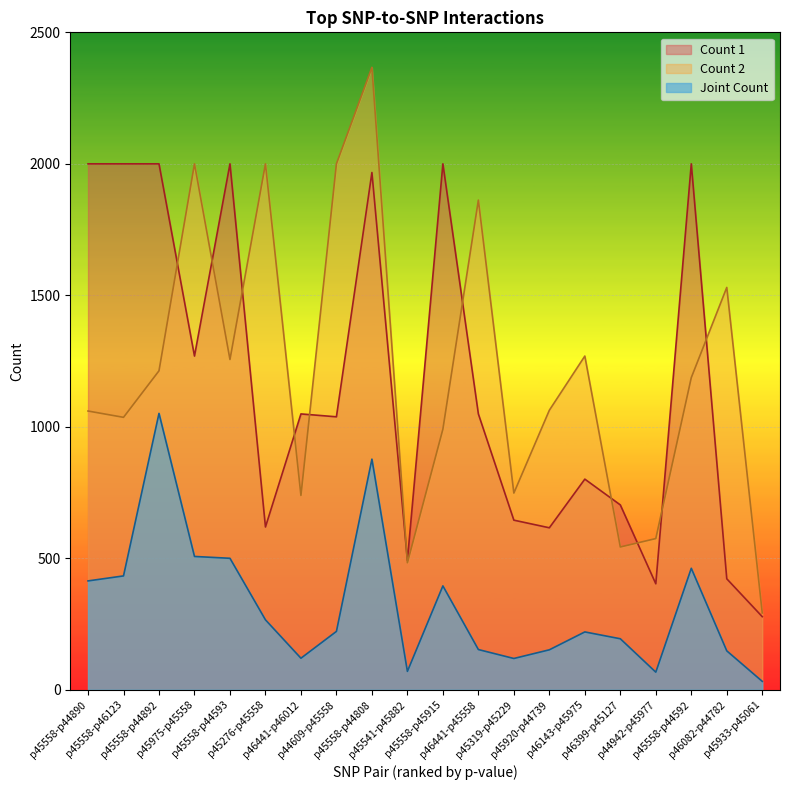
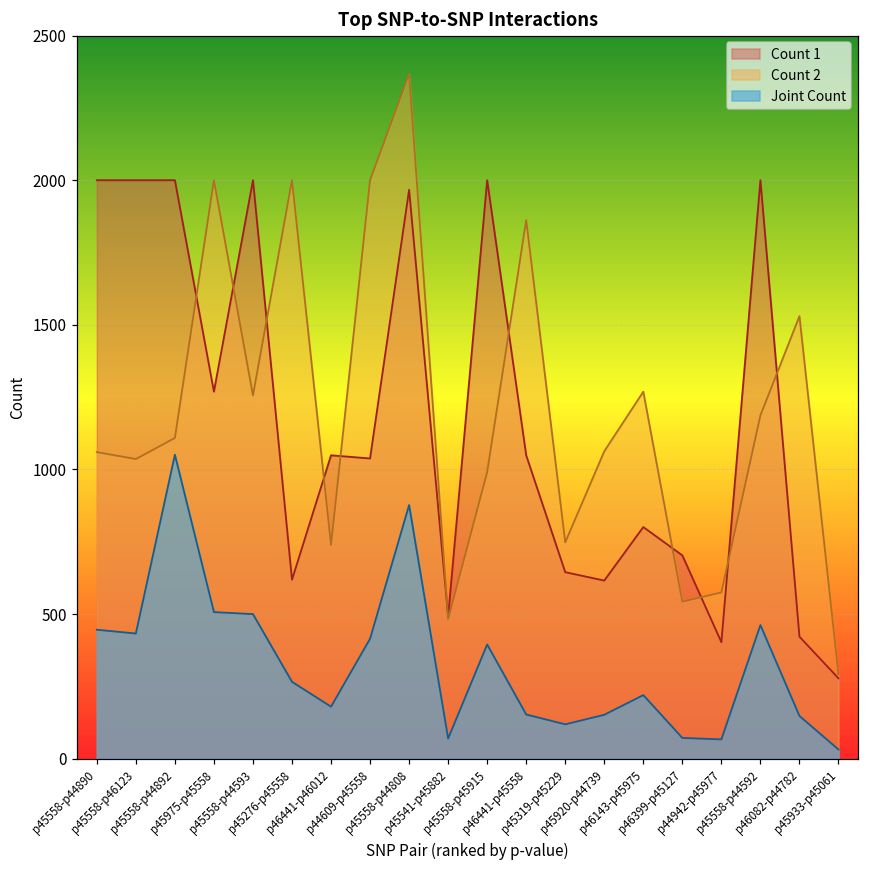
Joint Count, p45558-p44890: 410 -> 450
Count 2, p45558-p44892: 1210 -> 1110
Joint Count, p46441-p46012: 120 -> 180
Joint Count, p44609-p45558: 220 -> 420
Joint Count, p46399-p45127: 190 -> 70
